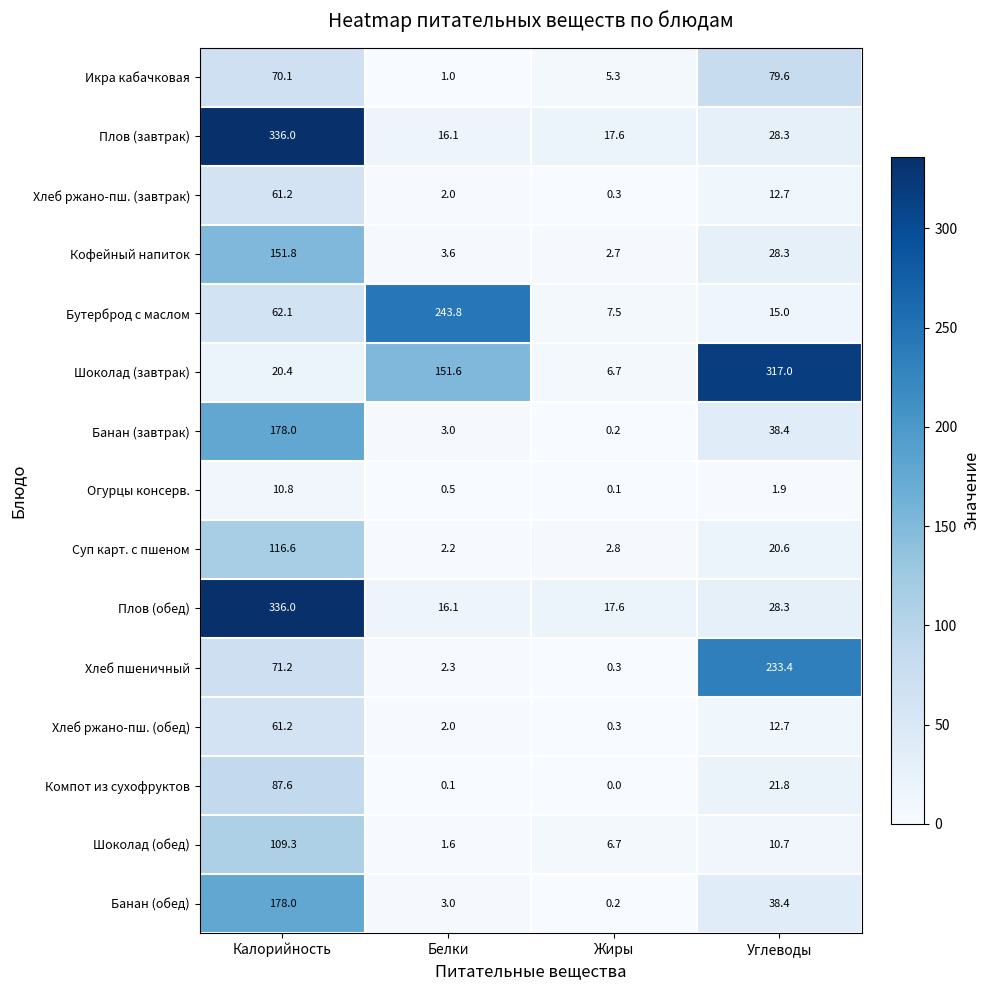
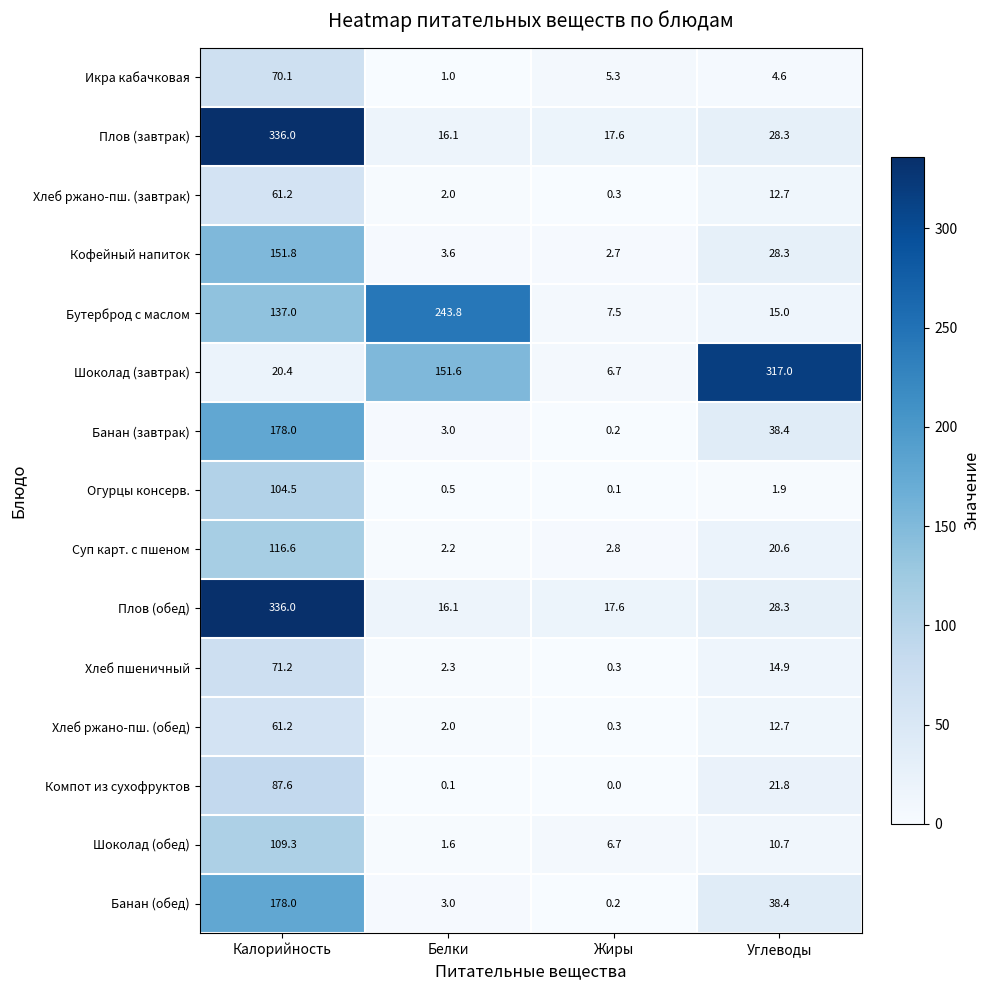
Икра кабачковая, Углеводы: 79.6 -> 4.6
Бутерброд с маслом, Калорийность: 62.1 -> 137.0
Огурцы консерв., Калорийность: 10.8 -> 104.5
Хлеб пшеничный, Углеводы: 233.4 -> 14.9
